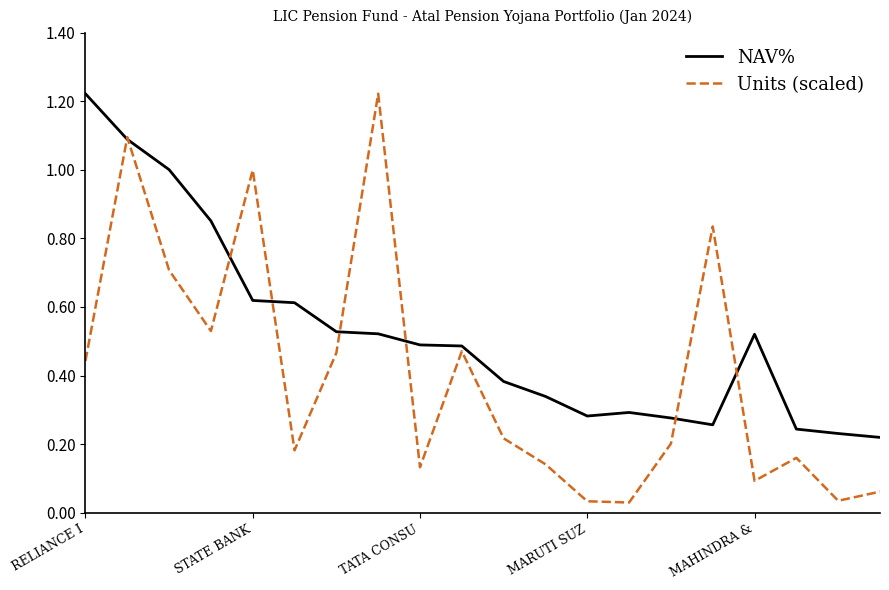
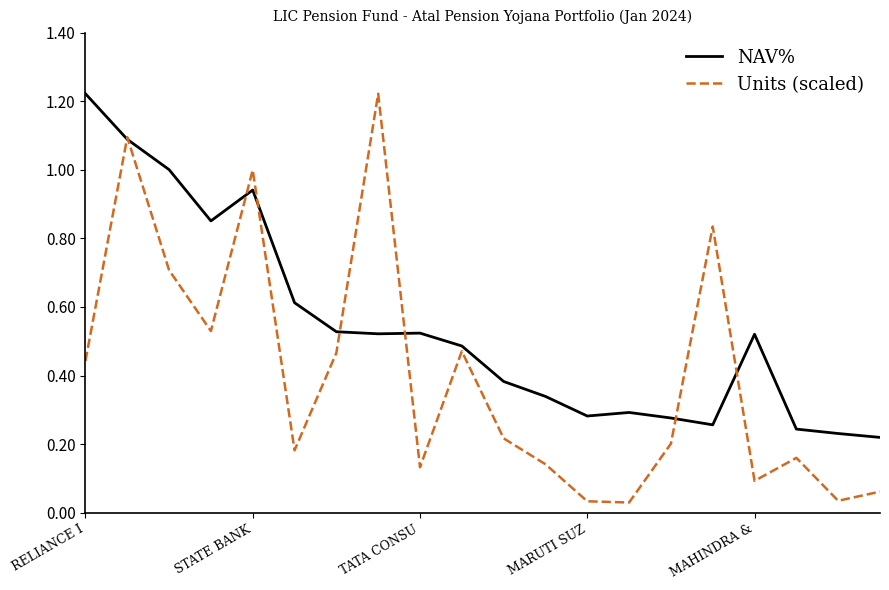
NAV%, STATE BANK: 0.62 -> 0.94
NAV%, TATA CONSU: 0.49 -> 0.52
